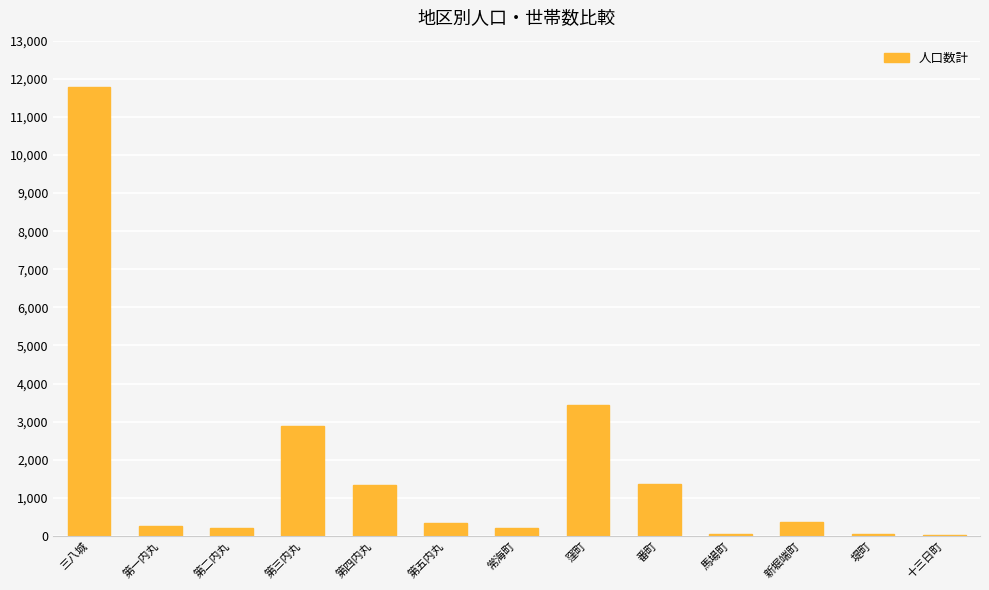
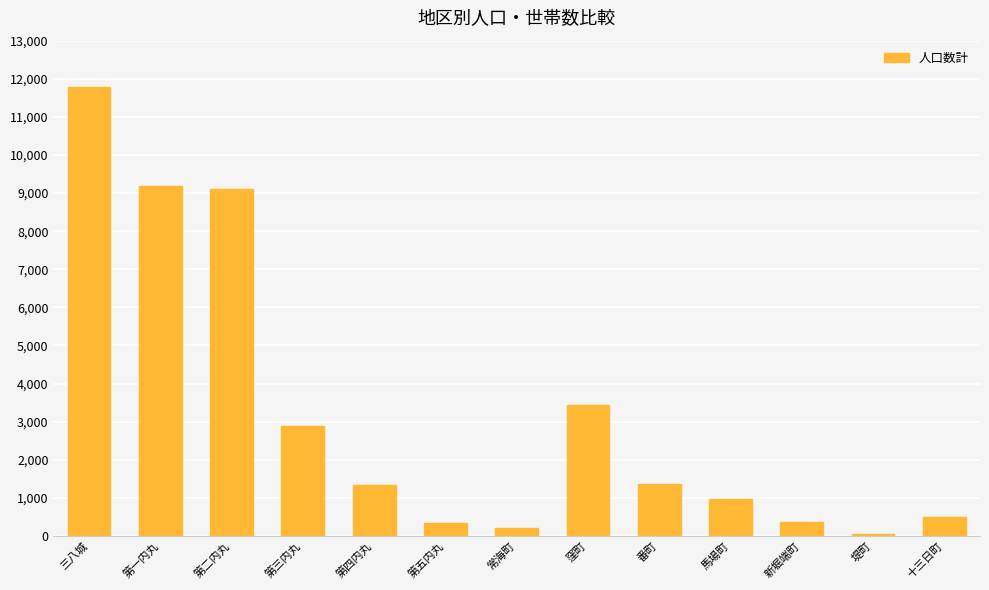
第一内丸: 300 -> 9,200
第二内丸: 200 -> 9,100
馬場町: 100 -> 1,000
十三日町: 0 -> 500
